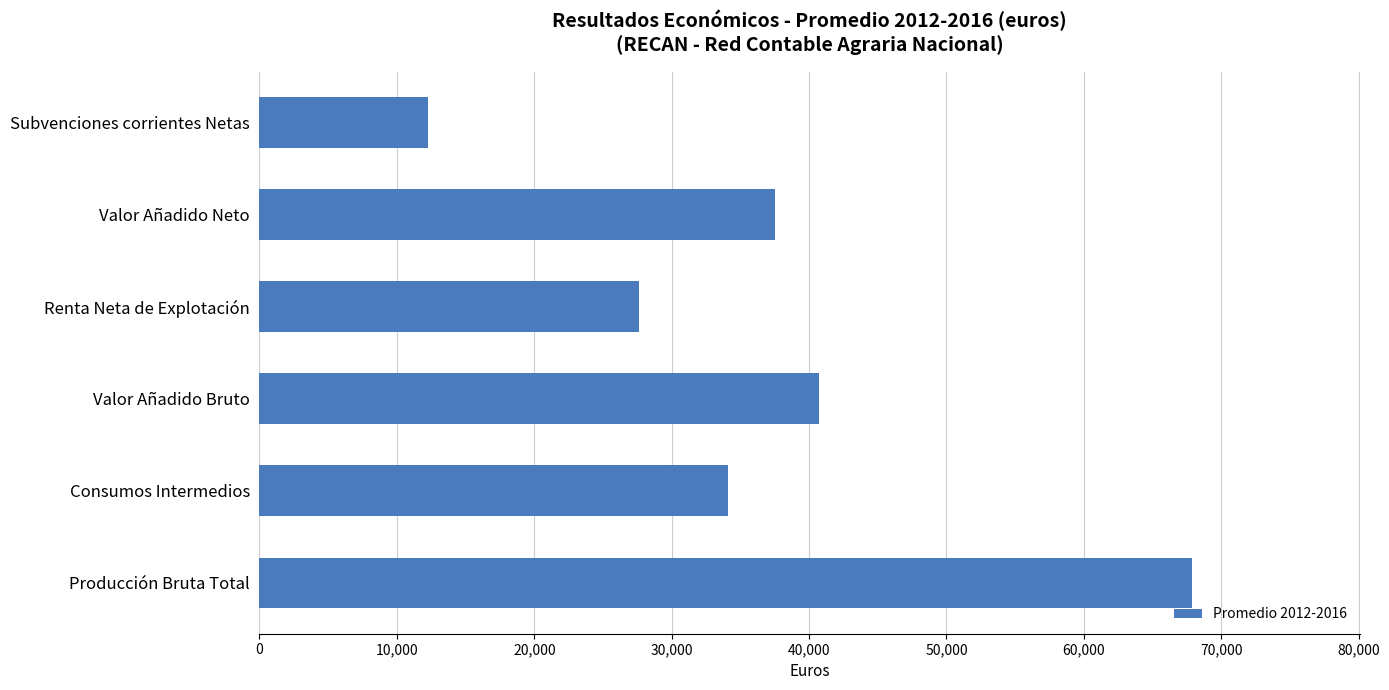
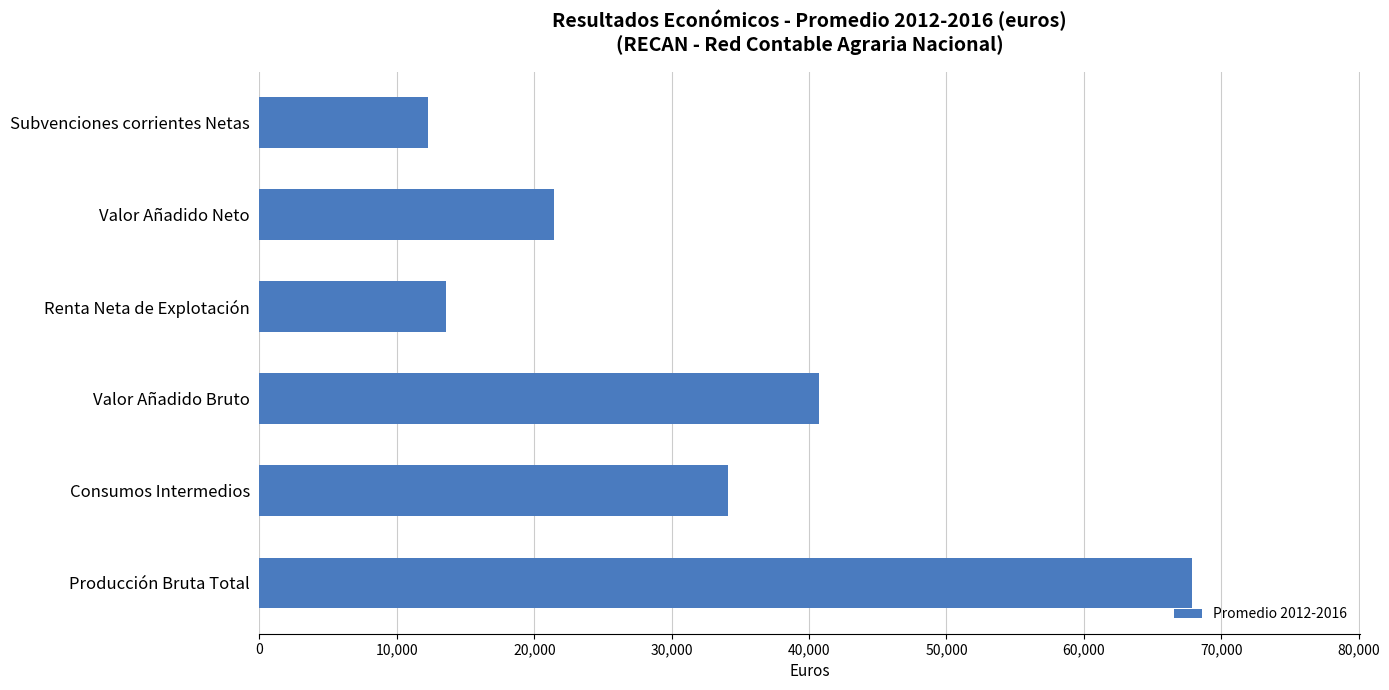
Valor Añadido Neto: 37,500 -> 21,400
Renta Neta de Explotación: 27,700 -> 13,500
